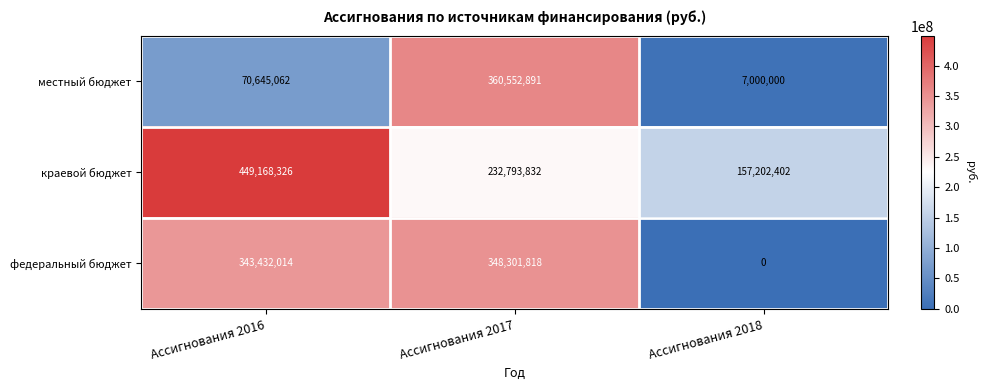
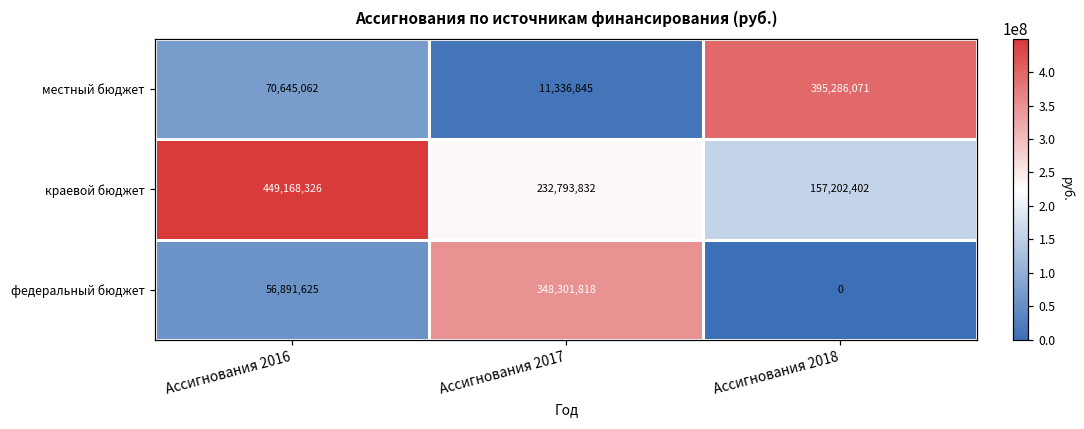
местный бюджет, Ассигнования 2017: 360,552,891 -> 11,336,845
местный бюджет, Ассигнования 2018: 7,000,000 -> 395,286,071
федеральный бюджет, Ассигнования 2016: 343,432,014 -> 56,891,625
